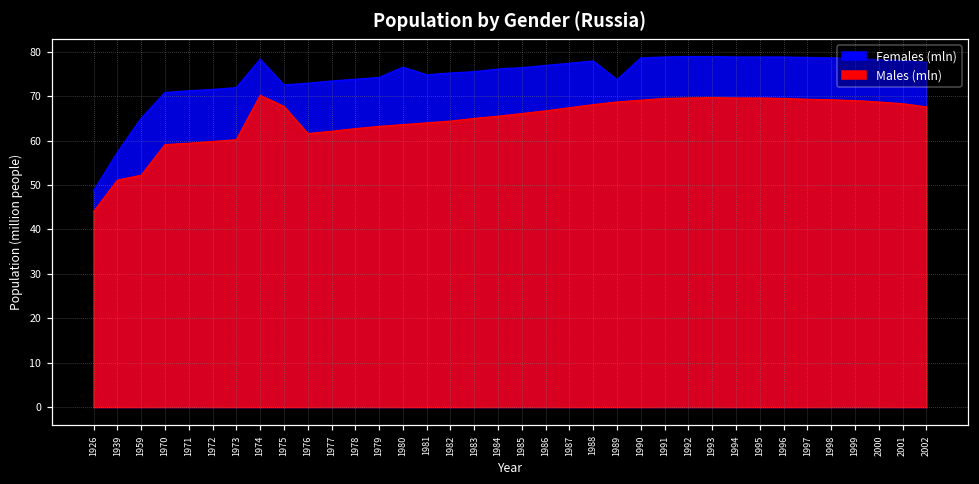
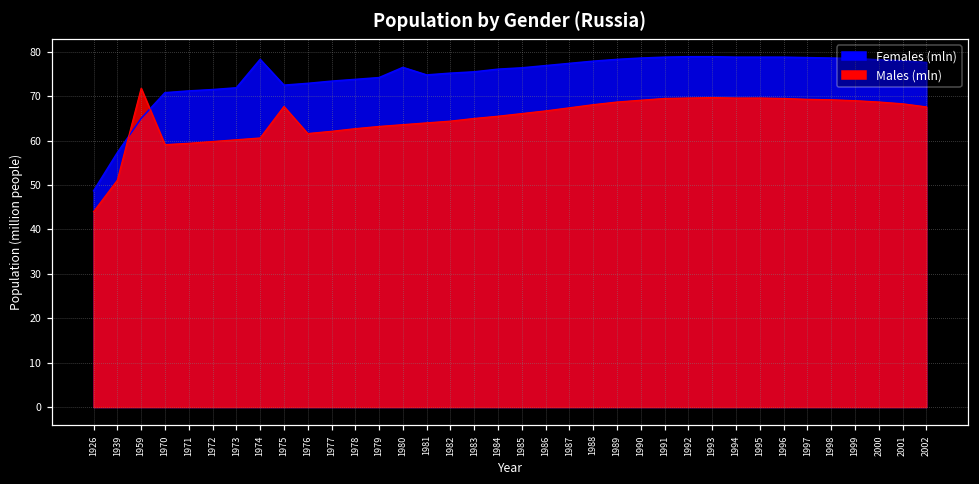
Males (mln), 1959: 52 -> 72
Males (mln), 1974: 70 -> 61
Females (mln), 1989: 74 -> 78
